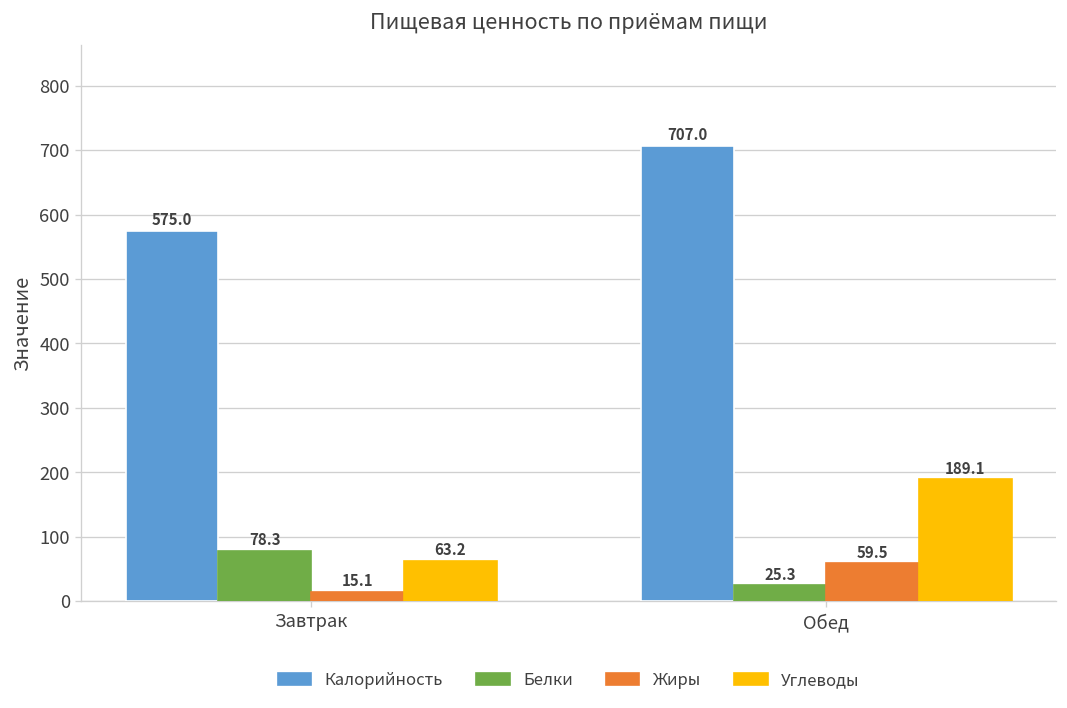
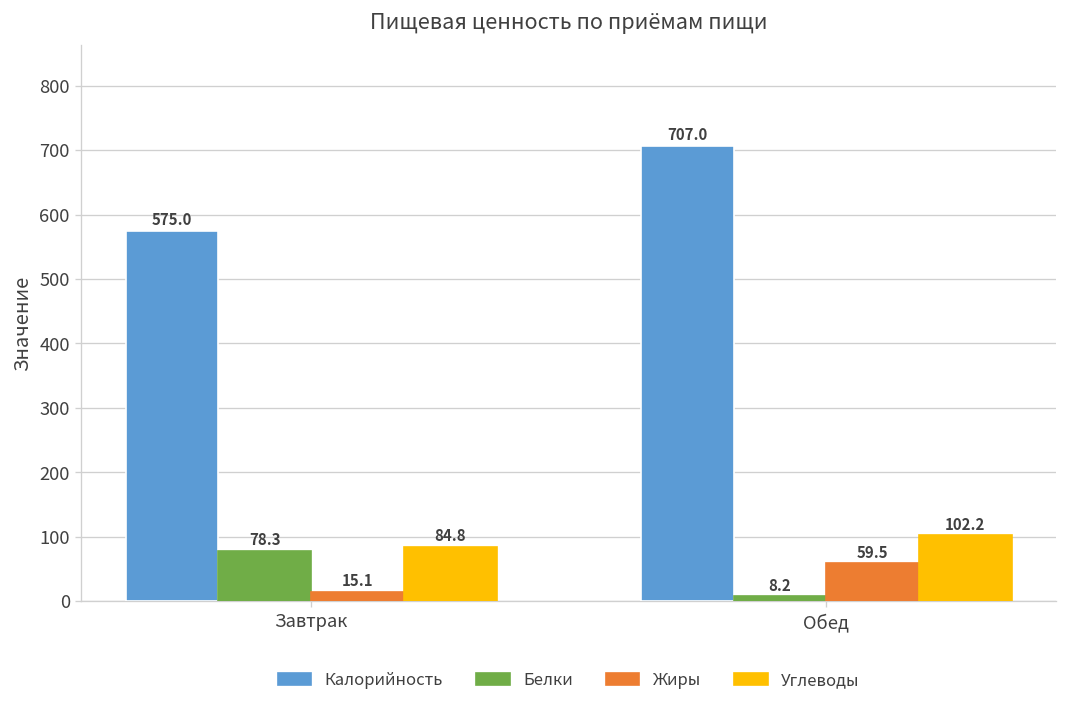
Углеводы, Завтрак: 63.2 -> 84.8
Белки, Обед: 25.3 -> 8.2
Углеводы, Обед: 189.1 -> 102.2
